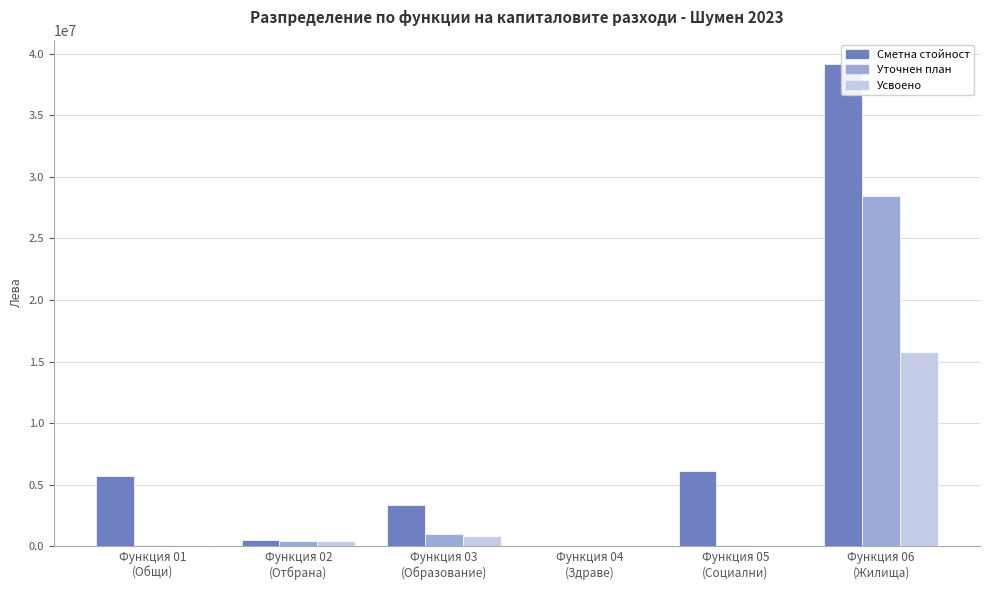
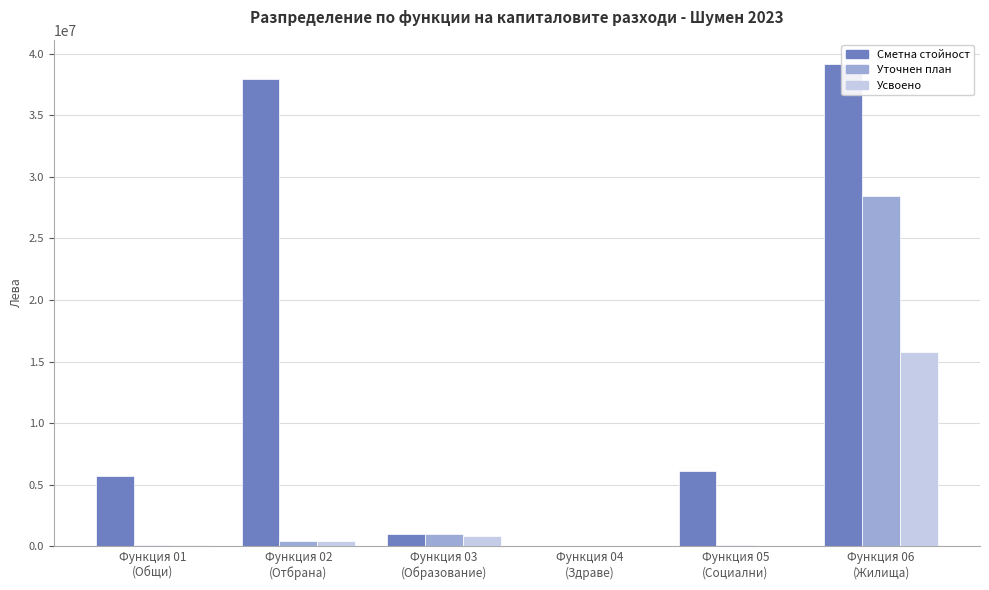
Сметна стойност, Функция 02 (Отбрана): 500000 -> 37900000
Сметна стойност, Функция 03 (Образование): 3400000 -> 1000000
